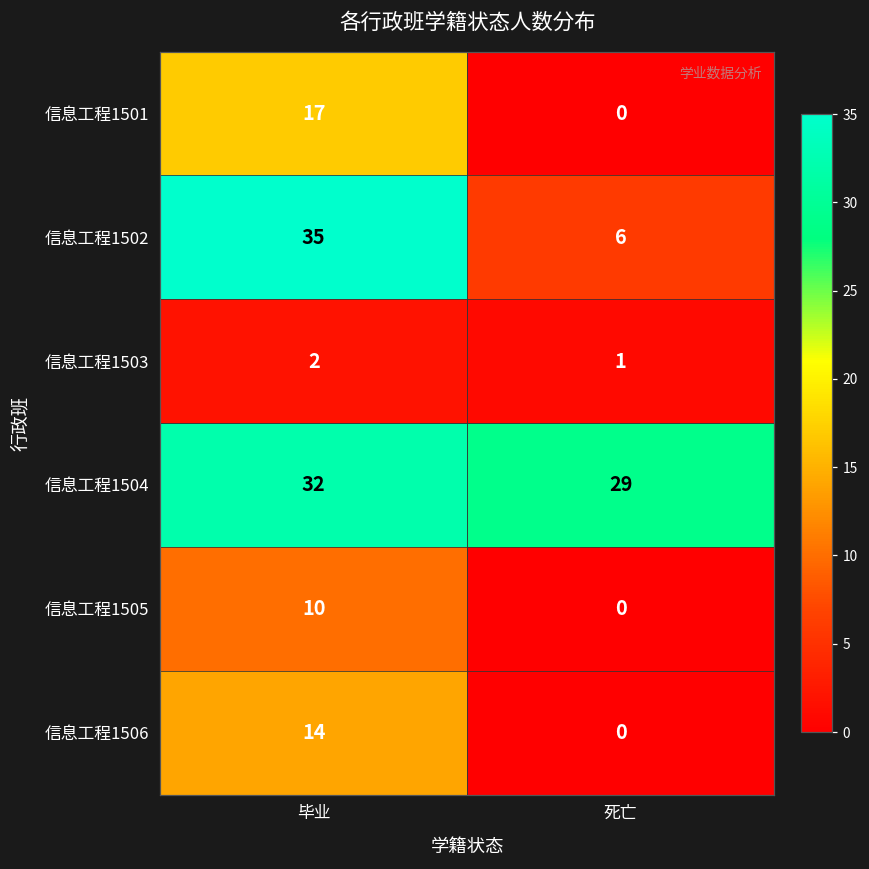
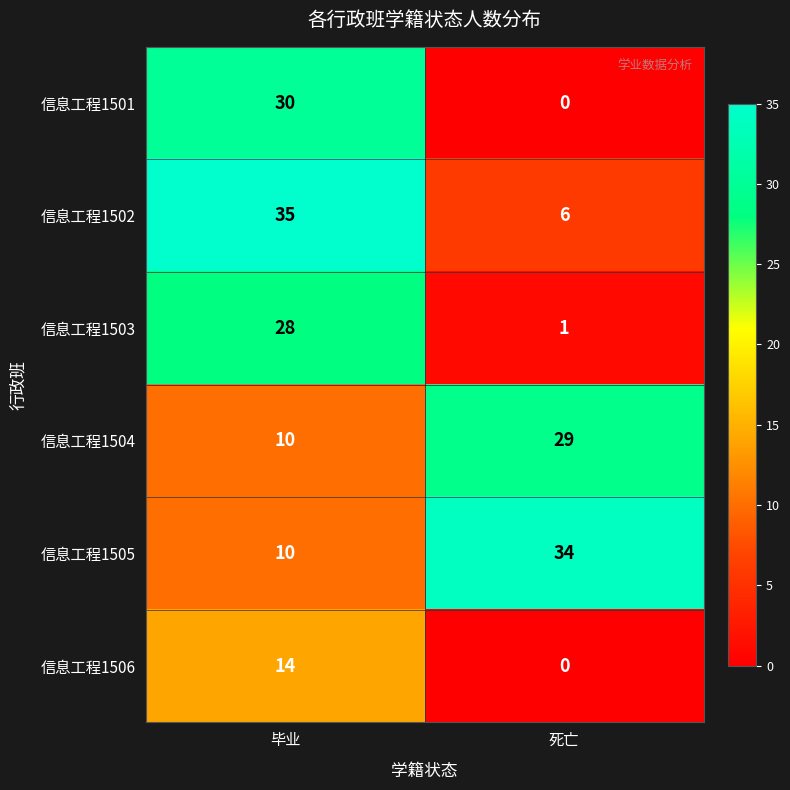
信息工程1501, 毕业: 17 -> 30
信息工程1503, 毕业: 2 -> 28
信息工程1504, 毕业: 32 -> 10
信息工程1505, 死亡: 0 -> 34
